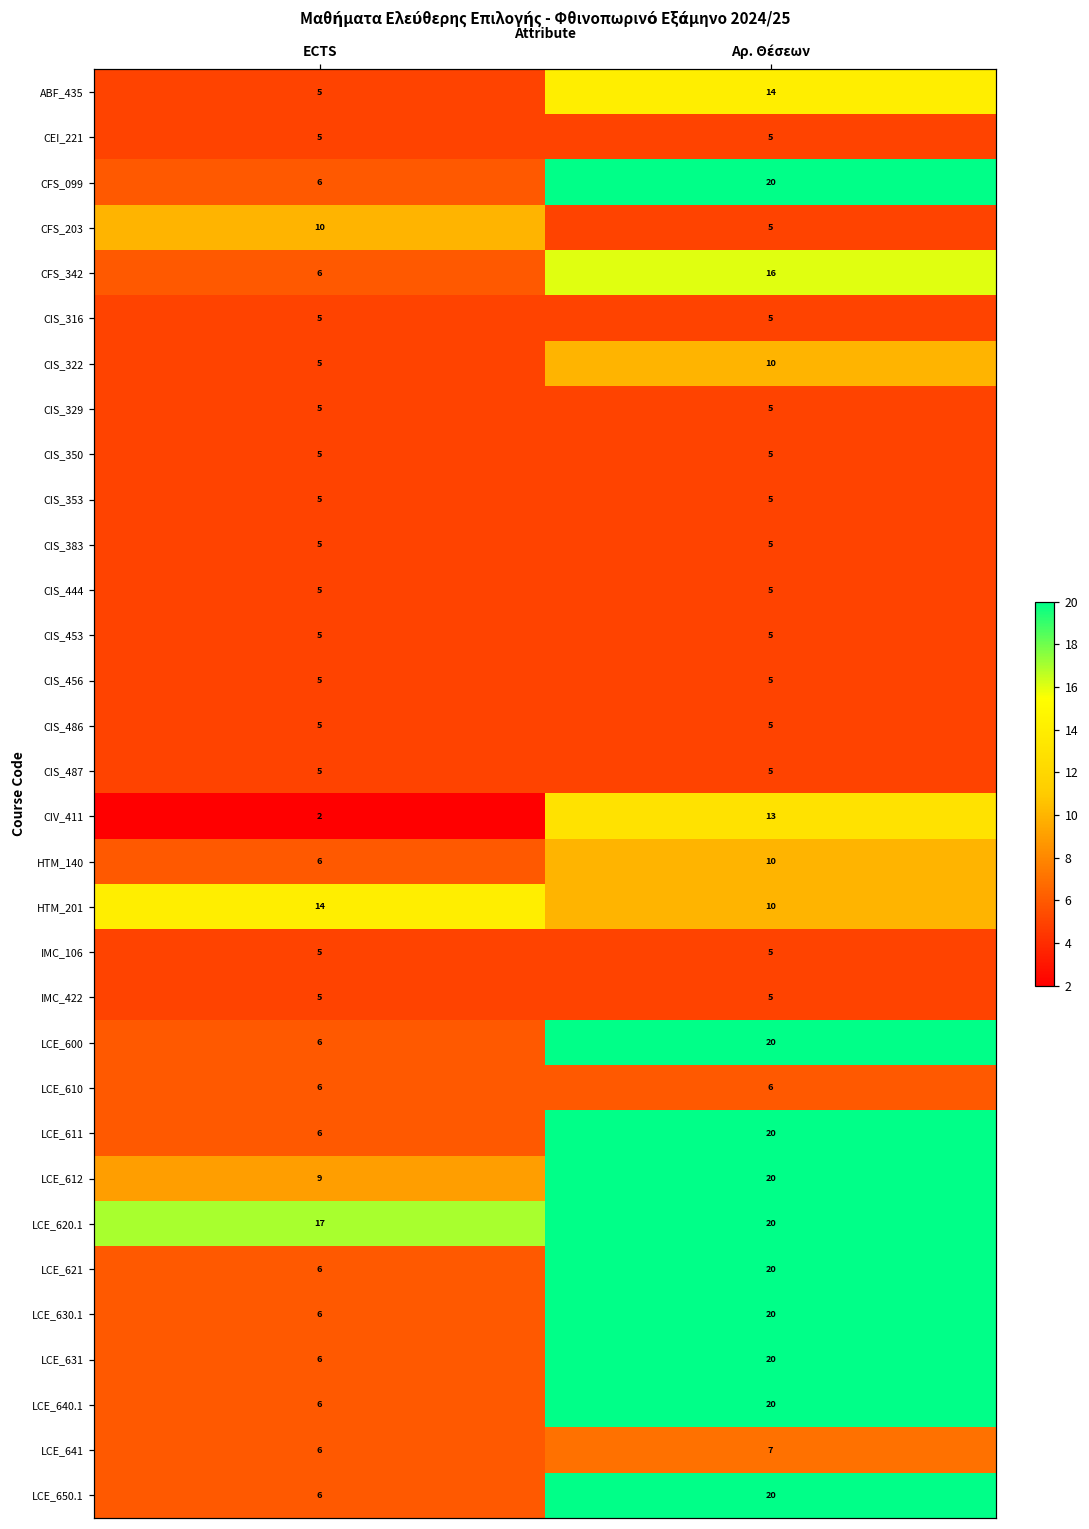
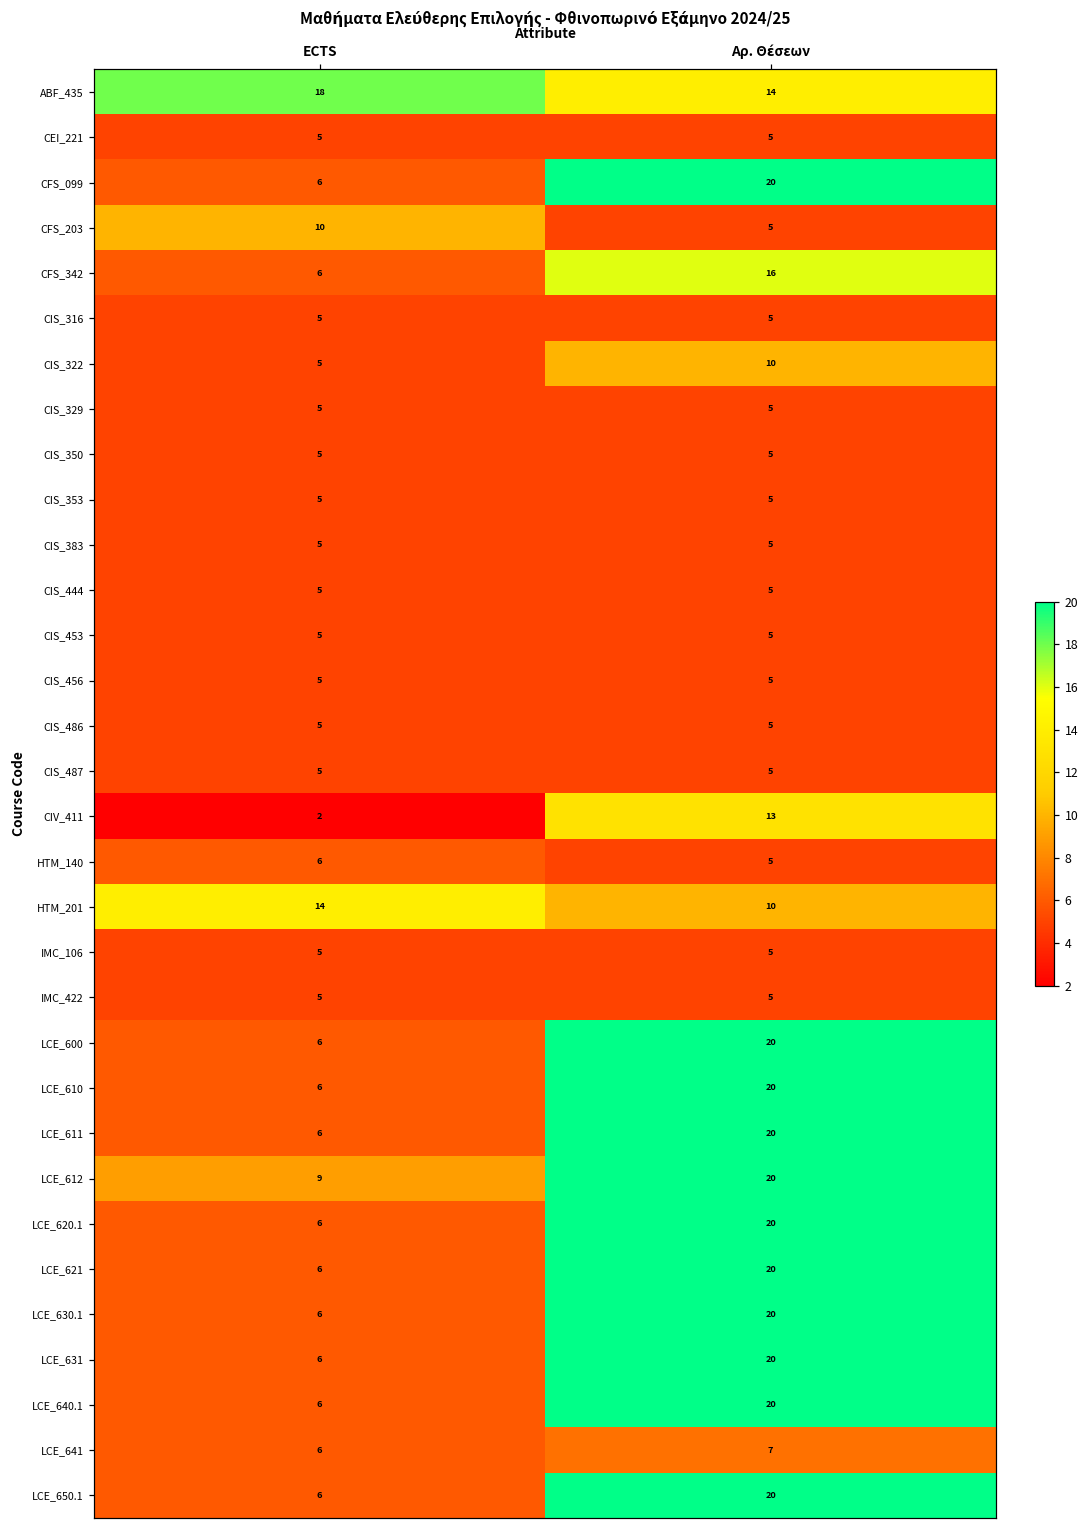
ABF_435, ECTS: 5 -> 18
HTM_140, Αρ. Θέσεων: 10 -> 5
LCE_610, Αρ. Θέσεων: 6 -> 20
LCE_620.1, ECTS: 17 -> 6
